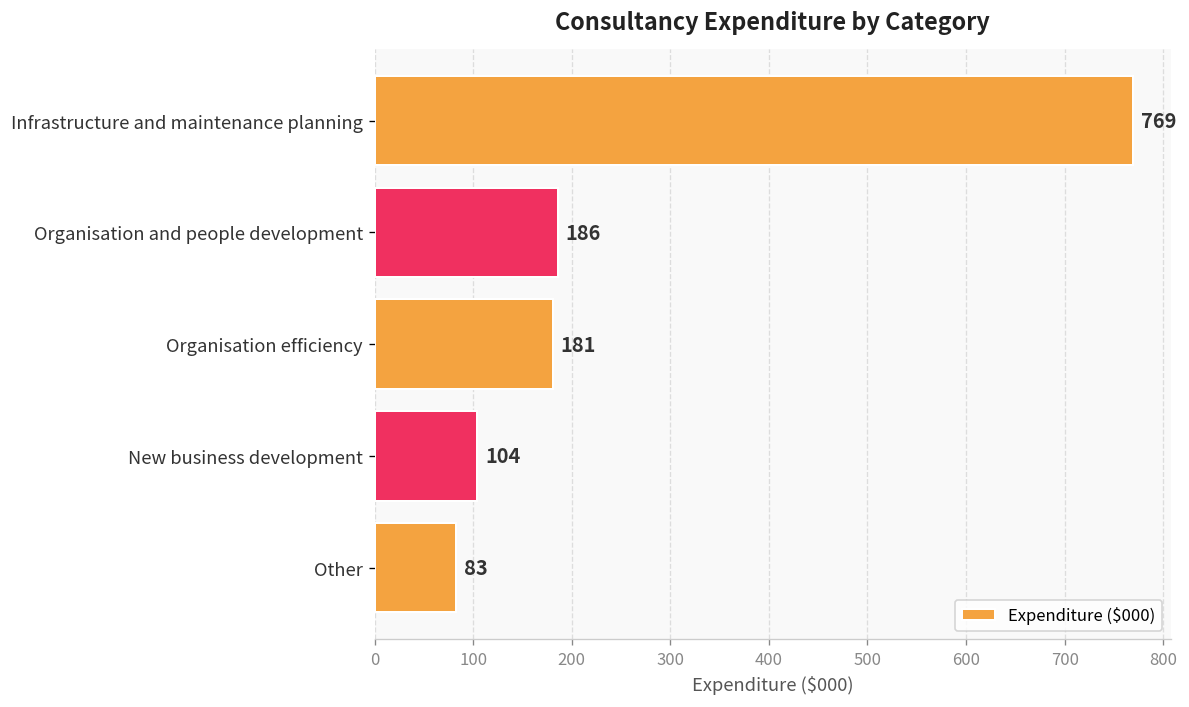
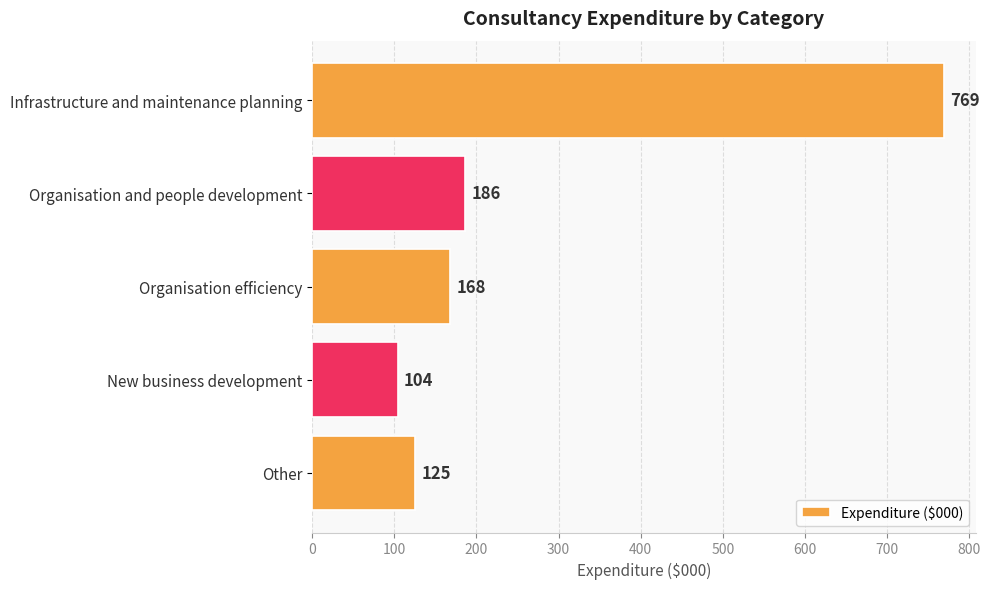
Organisation efficiency: 181 -> 168
Other: 83 -> 125
